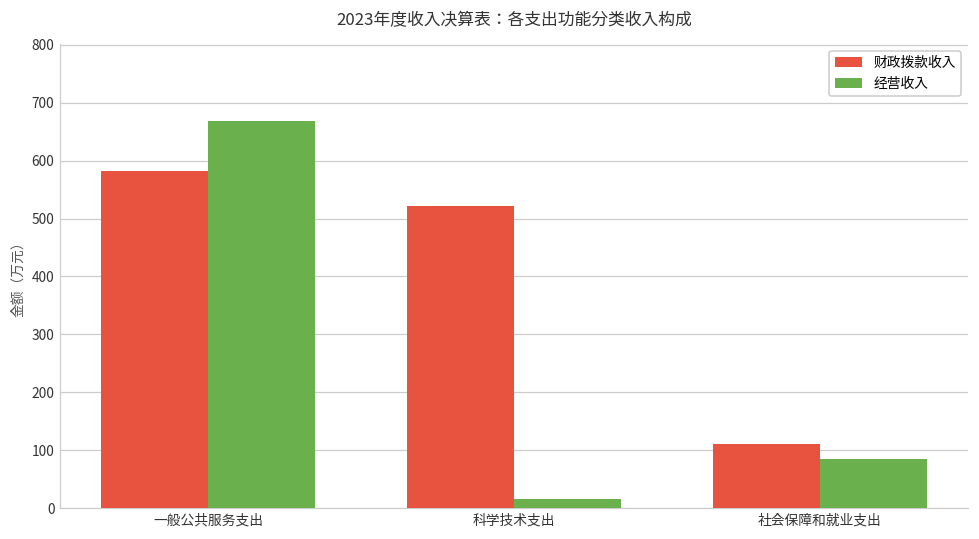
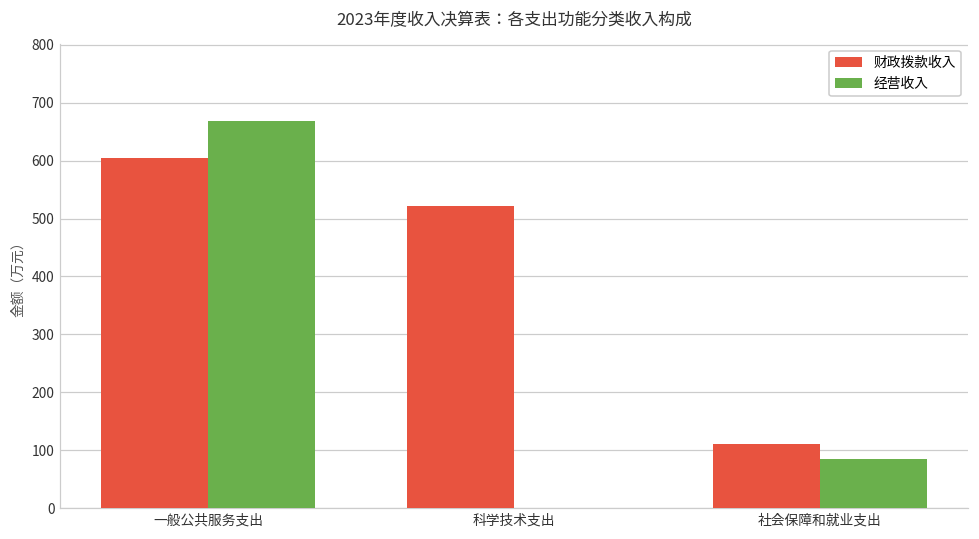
财政拨款收入, 一般公共服务支出: 580 -> 610
经营收入, 科学技术支出: 20 -> 0
